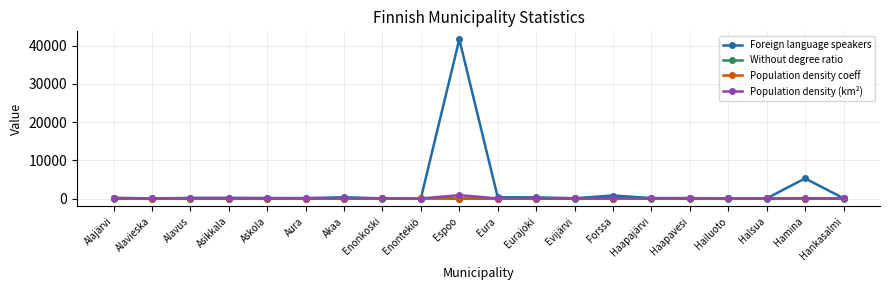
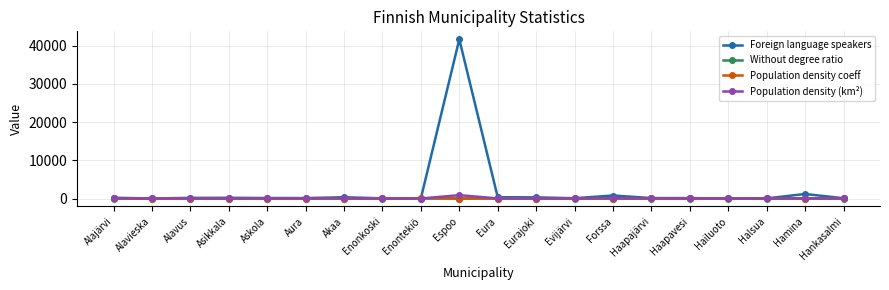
Foreign language speakers, Hamina: 5000 -> 1000
